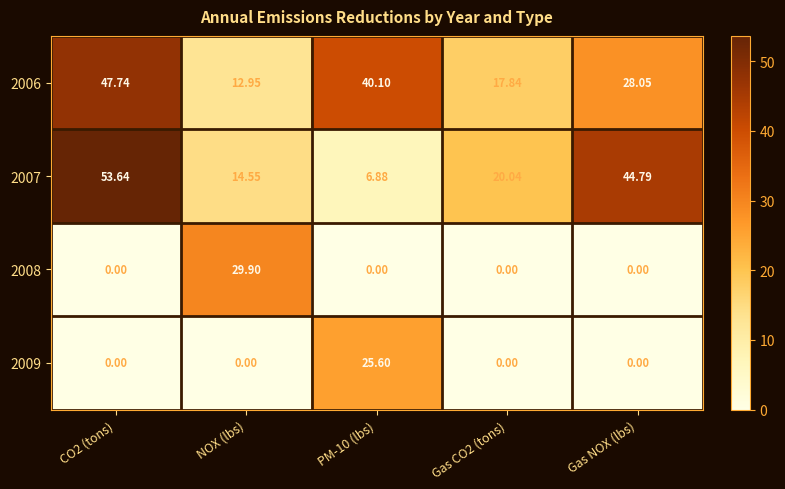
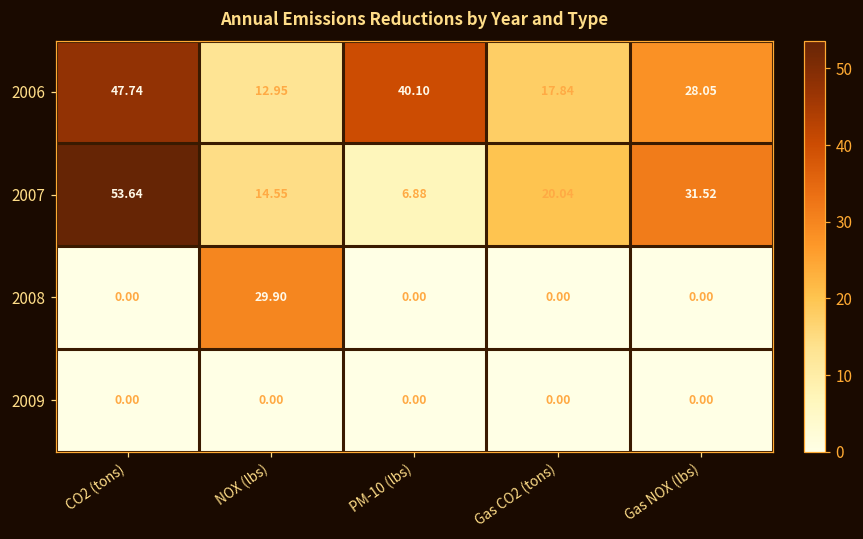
2007, Gas NOX (lbs): 44.79 -> 31.52
2009, PM-10 (lbs): 25.60 -> 0.00
